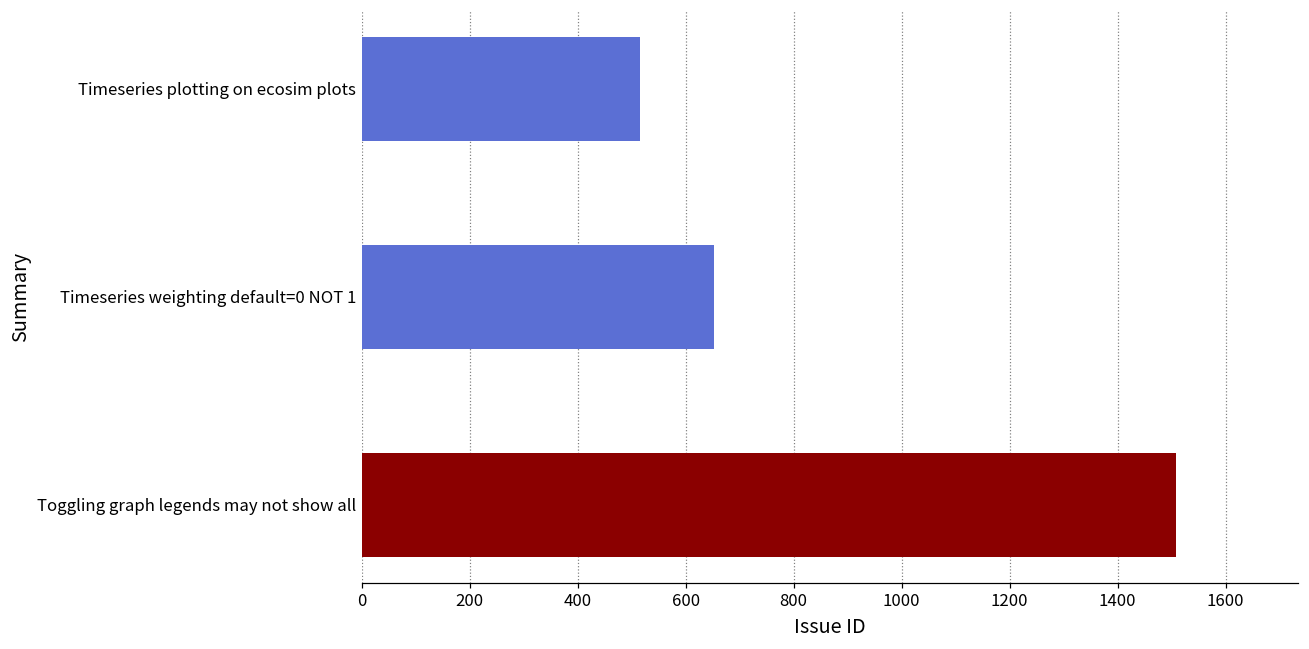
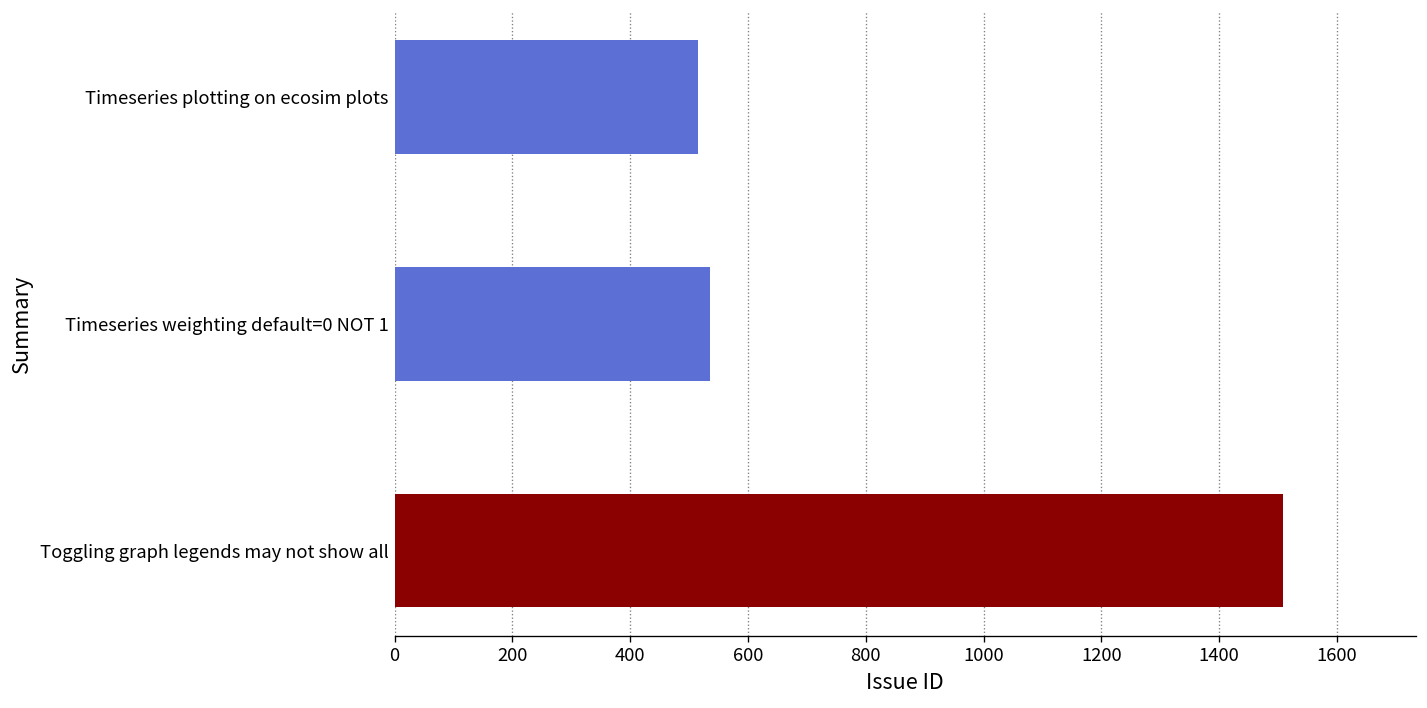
Timeseries weighting default=0 NOT 1: 650 -> 540
